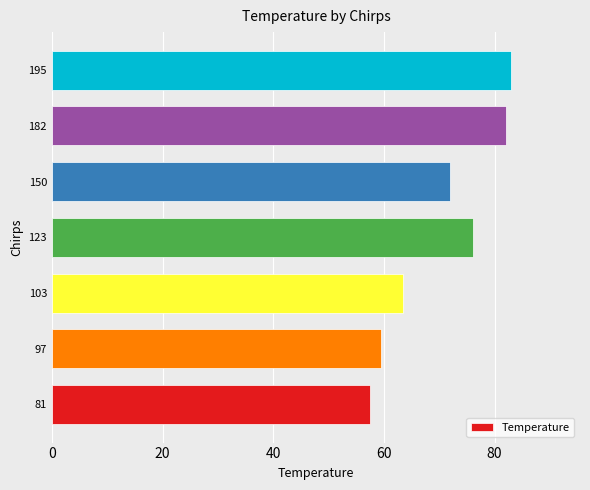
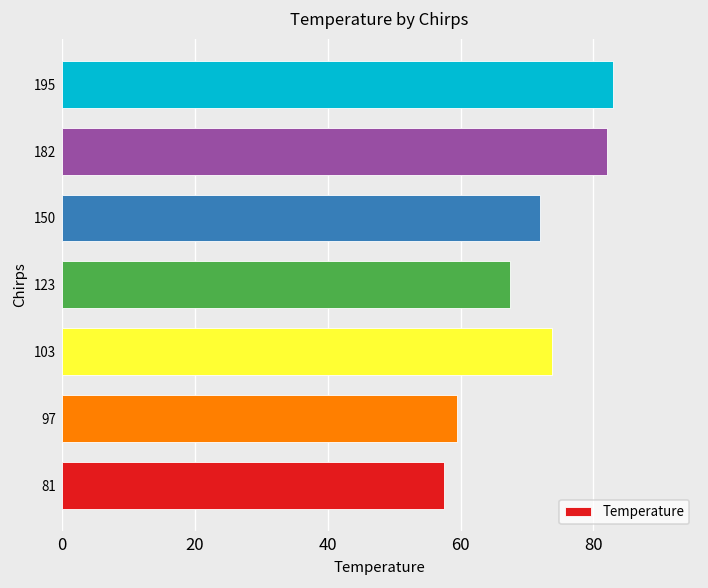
123: 76 -> 68
103: 64 -> 74
